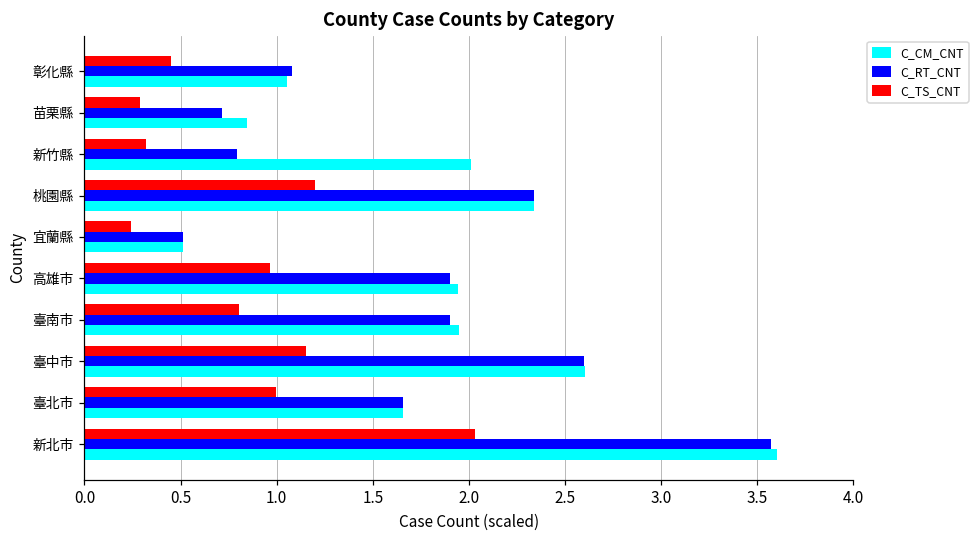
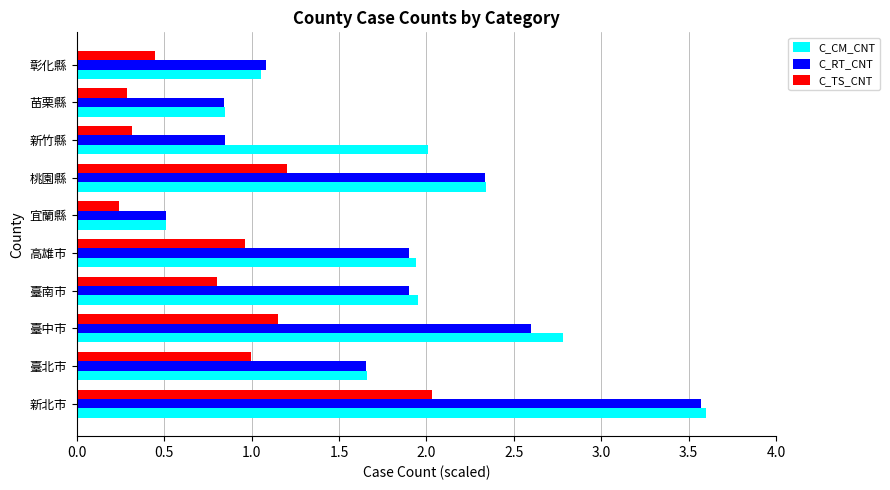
C_RT_CNT, 苗栗縣: 0.72 -> 0.84
C_RT_CNT, 新竹縣: 0.80 -> 0.85
C_CM_CNT, 臺中市: 2.60 -> 2.78
